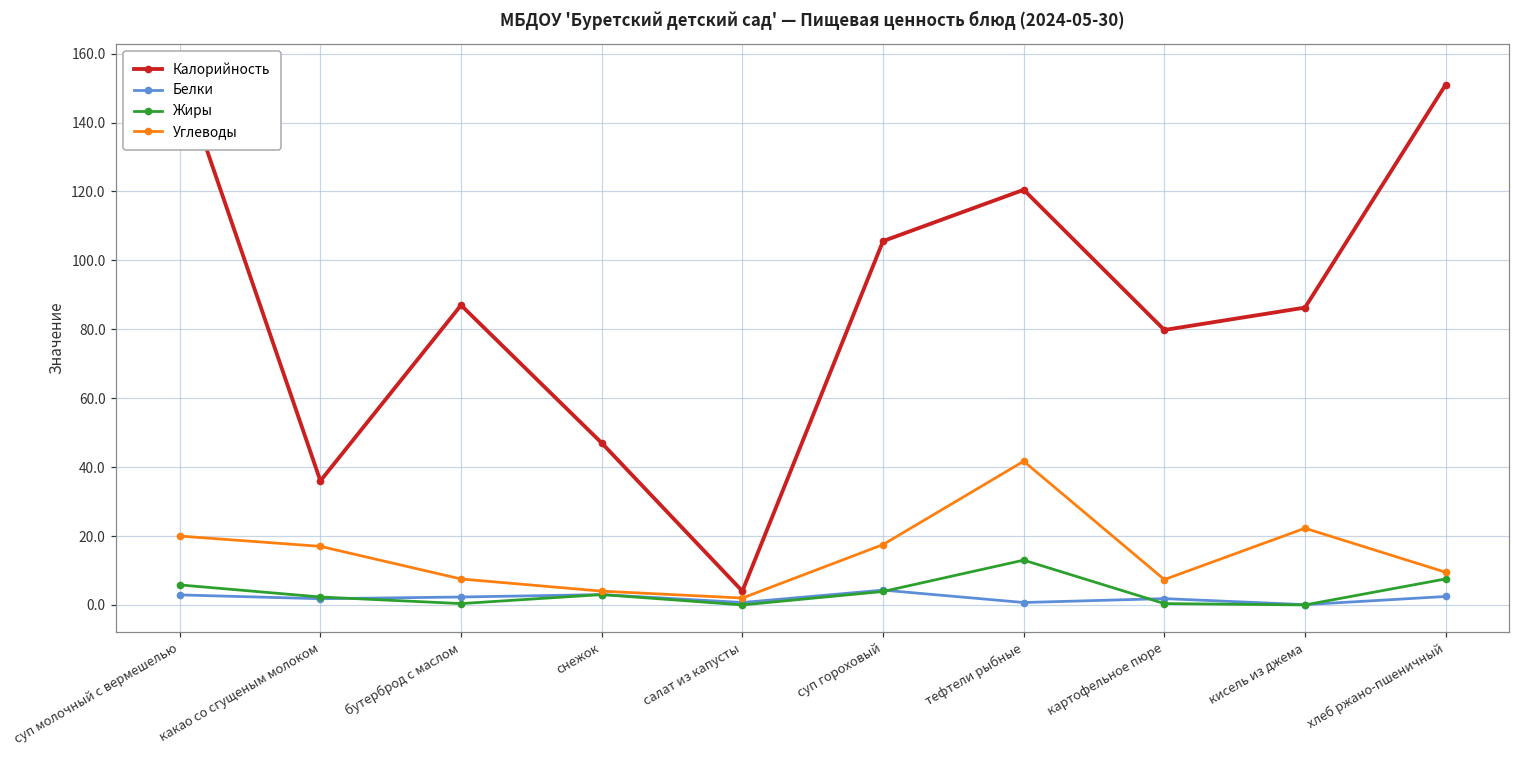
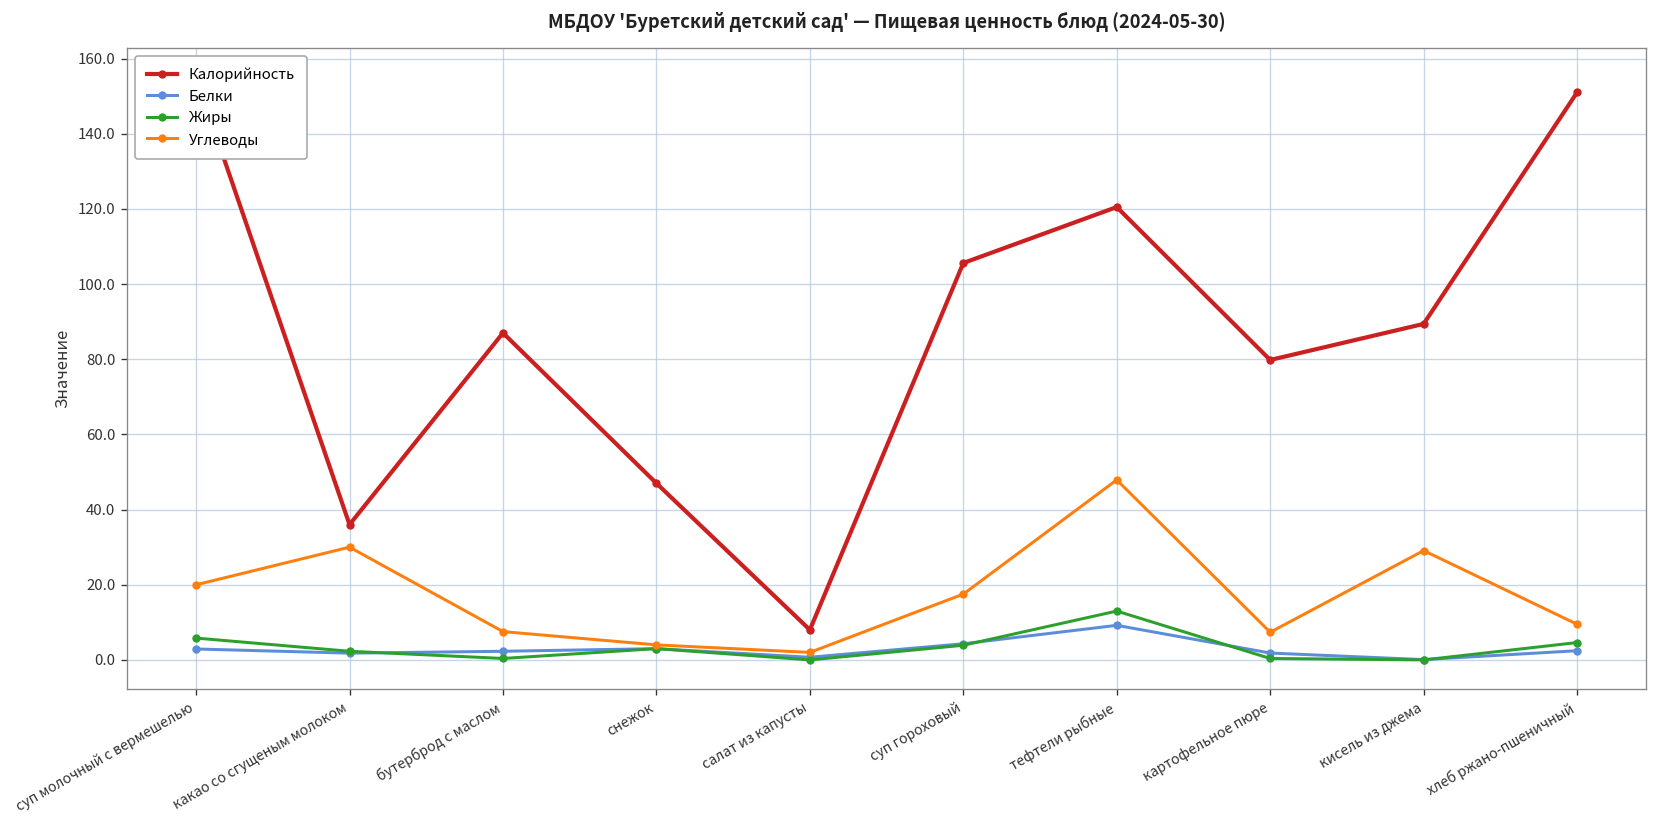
Углеводы, какао со сгущеным молоком: 17 -> 30
Калорийность, салат из капусты: 4 -> 8
Белки, тефтели рыбные: 1 -> 9
Углеводы, тефтели рыбные: 42 -> 48
Калорийность, кисель из джема: 86 -> 89
Углеводы, кисель из джема: 22 -> 29
Жиры, хлеб ржано-пшеничный: 8 -> 5
